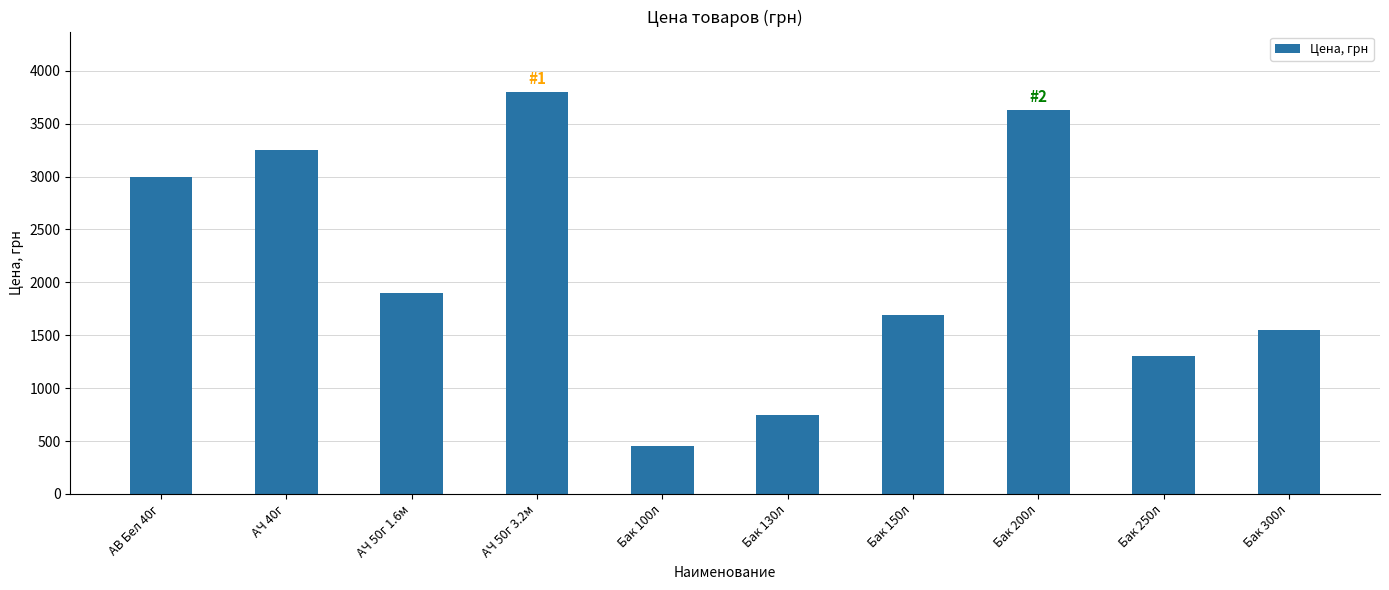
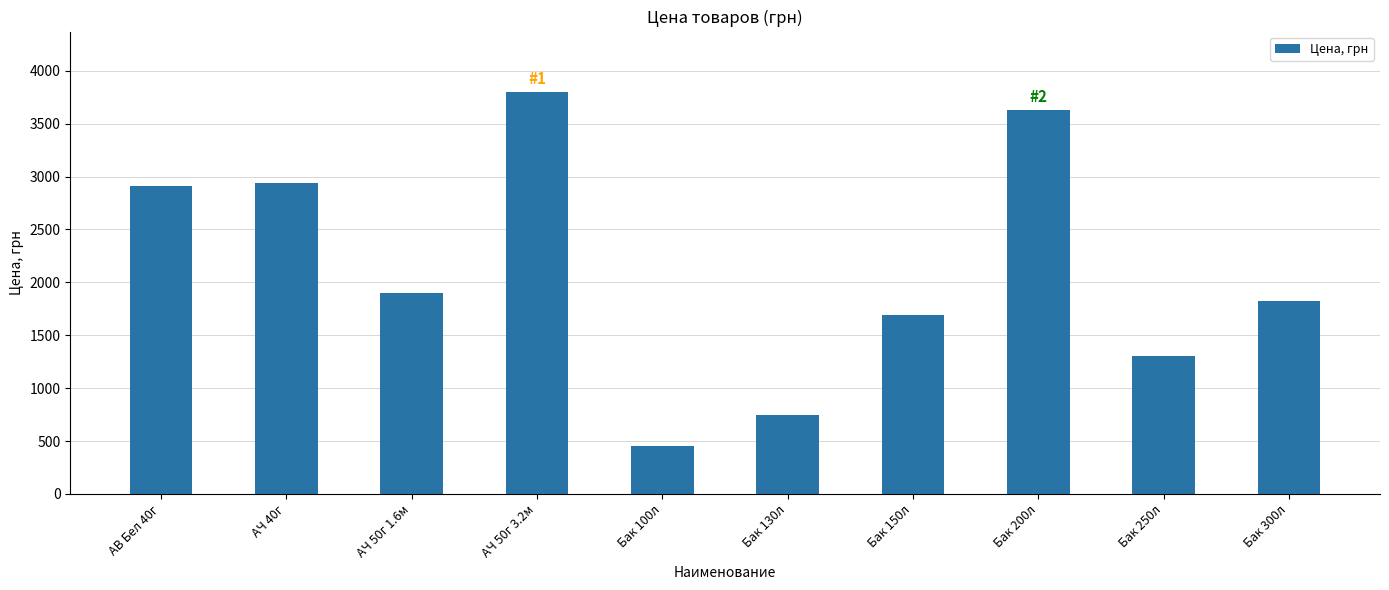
АВ Бел 40г: 3000 -> 2910
АЧ 40г: 3250 -> 2940
Бак 300л: 1550 -> 1820
